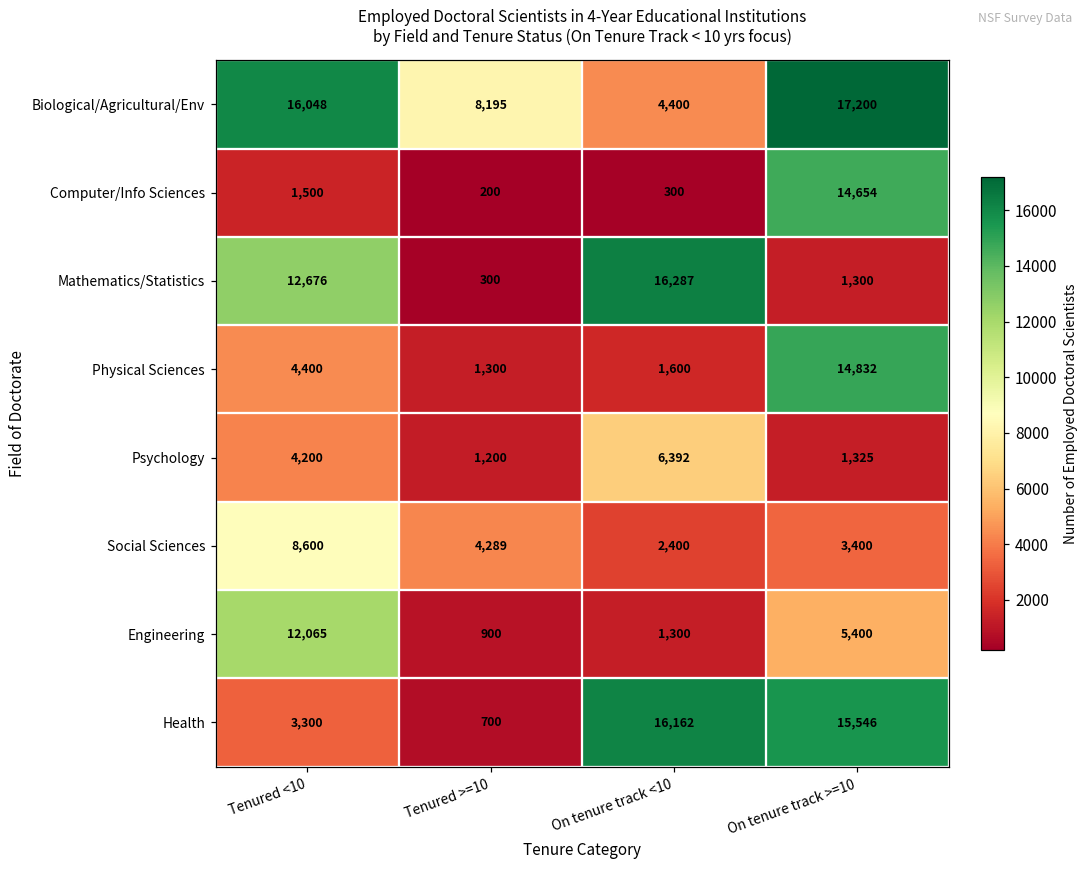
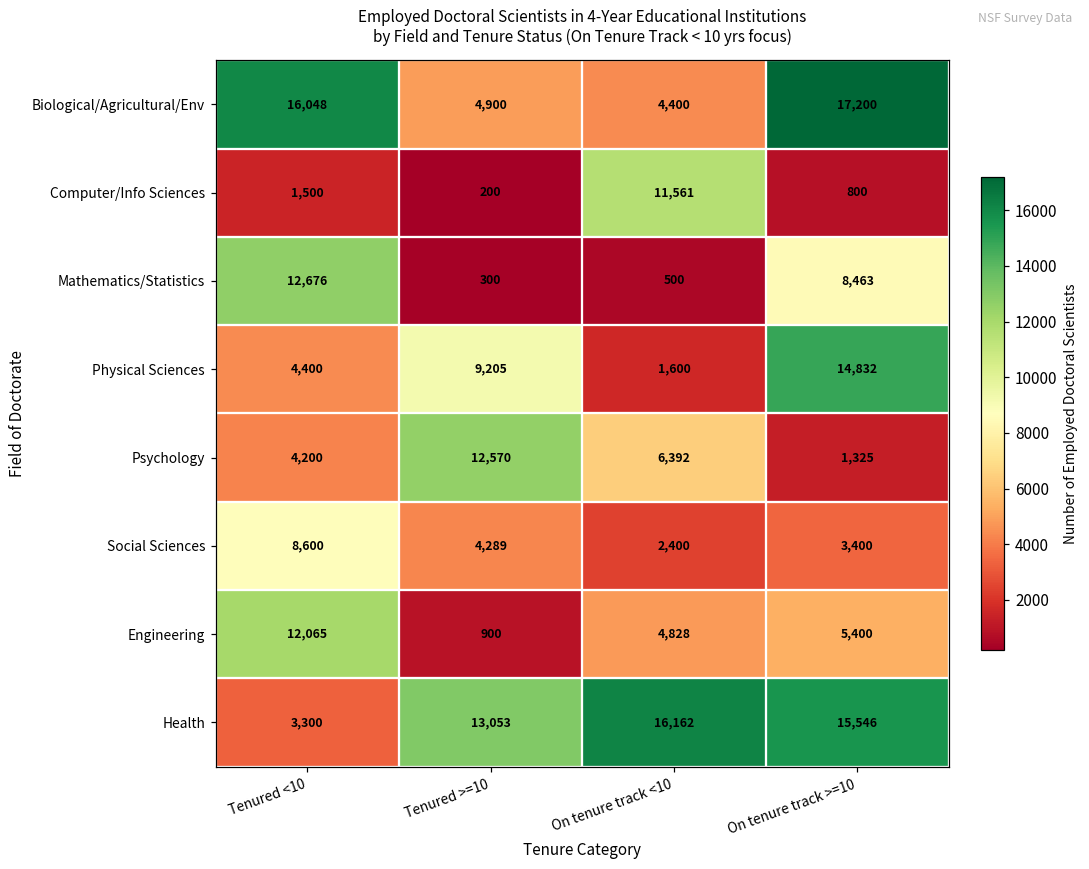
Biological/Agricultural/Env, Tenured >=10: 8,195 -> 4,900
Computer/Info Sciences, On tenure track <10: 300 -> 11,561
Computer/Info Sciences, On tenure track >=10: 14,654 -> 800
Mathematics/Statistics, On tenure track <10: 16,287 -> 500
Mathematics/Statistics, On tenure track >=10: 1,300 -> 8,463
Physical Sciences, Tenured >=10: 1,300 -> 9,205
Psychology, Tenured >=10: 1,200 -> 12,570
Engineering, On tenure track <10: 1,300 -> 4,828
Health, Tenured >=10: 700 -> 13,053
